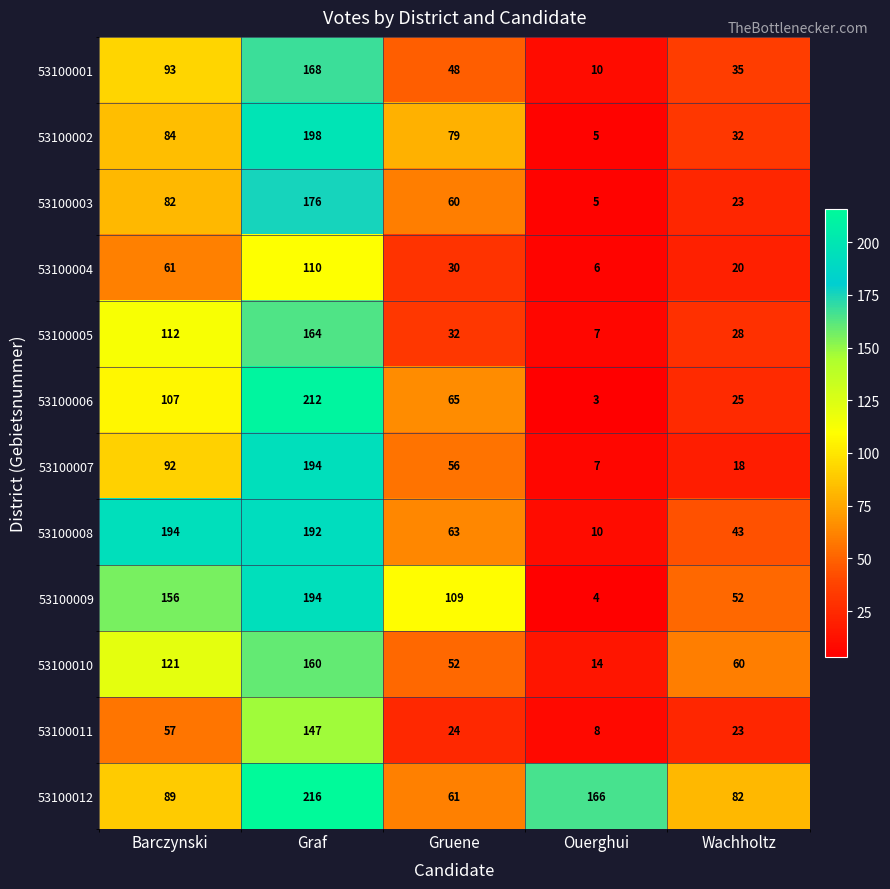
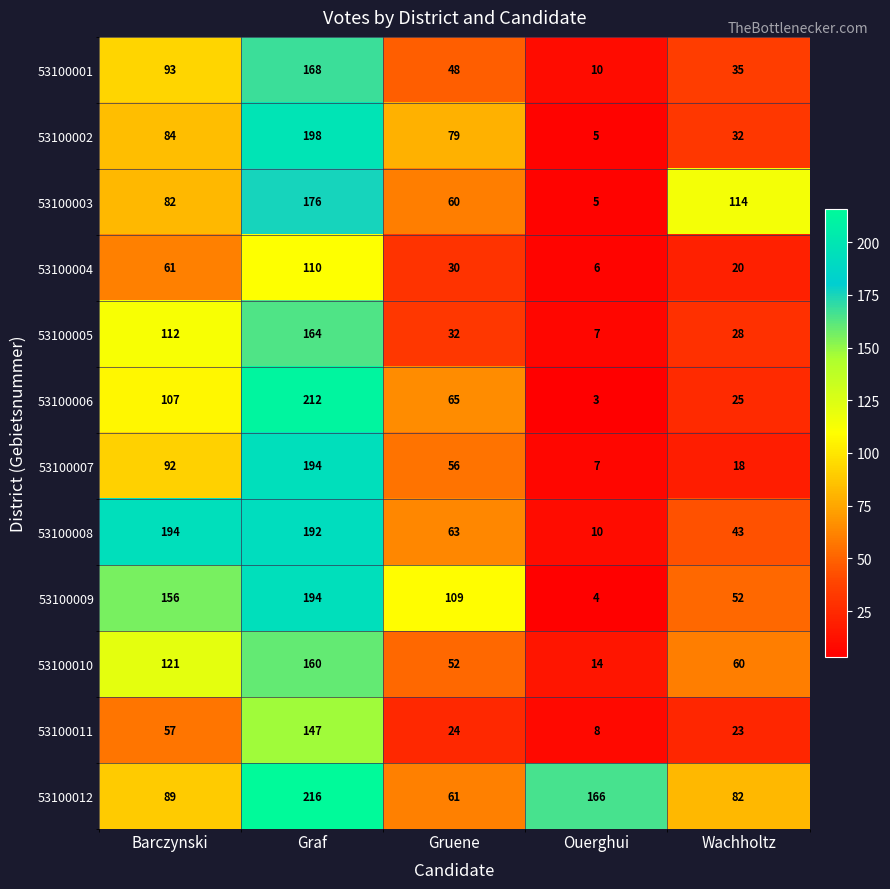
53100003, Wachholtz: 23 -> 114
